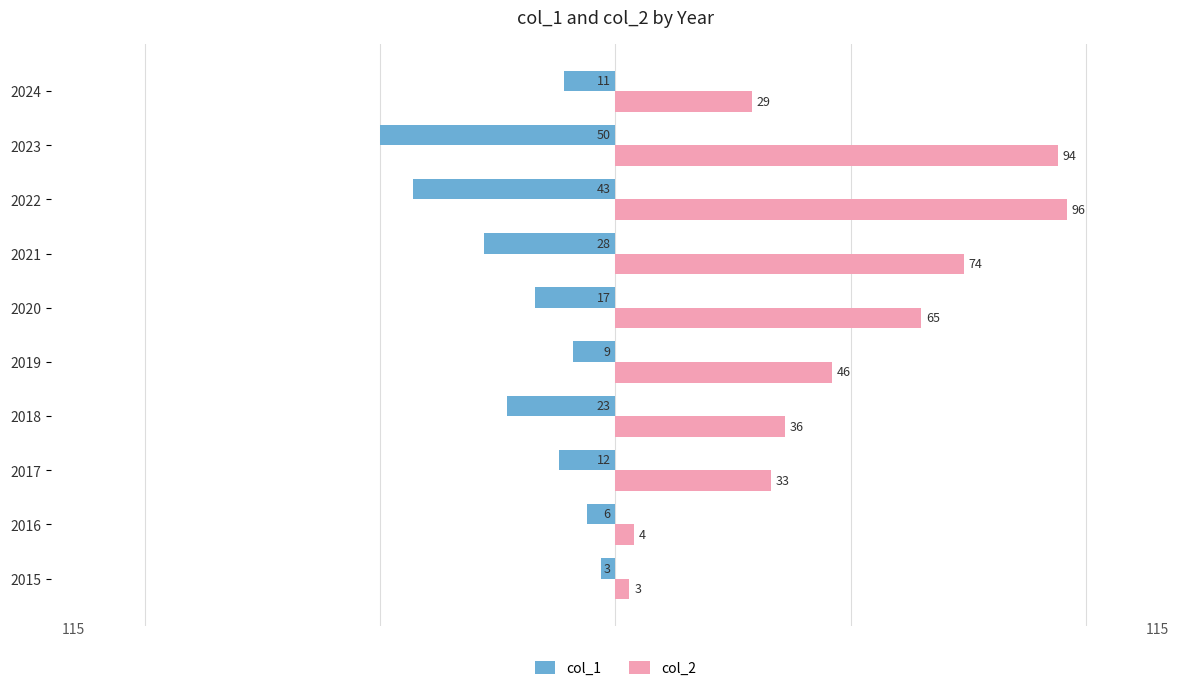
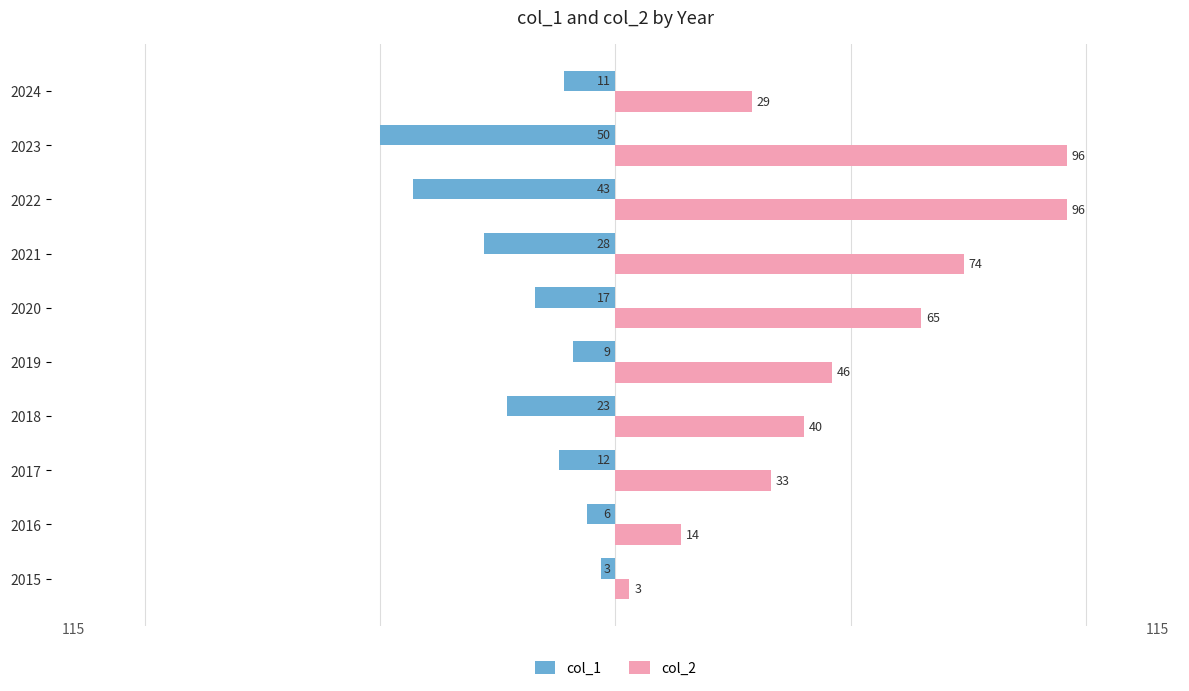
col_2, 2023: 94 -> 96
col_2, 2018: 36 -> 40
col_2, 2016: 4 -> 14
